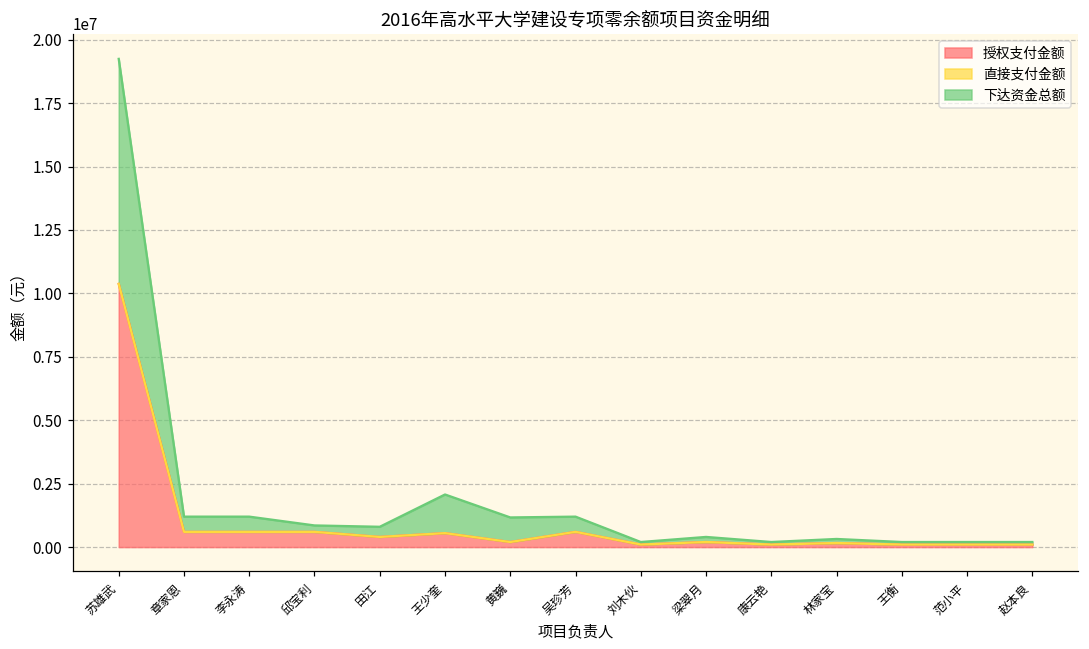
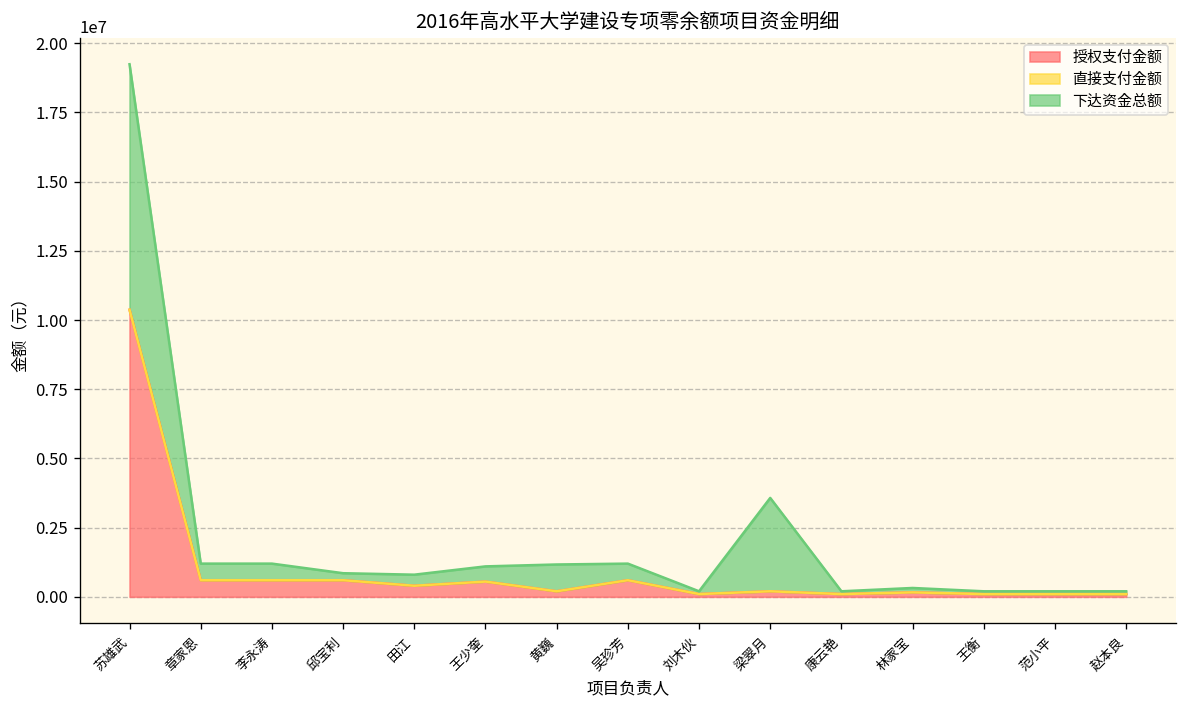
下达资金总额, 王少奎: 1500000 -> 600000
下达资金总额, 梁翠月: 200000 -> 3400000
